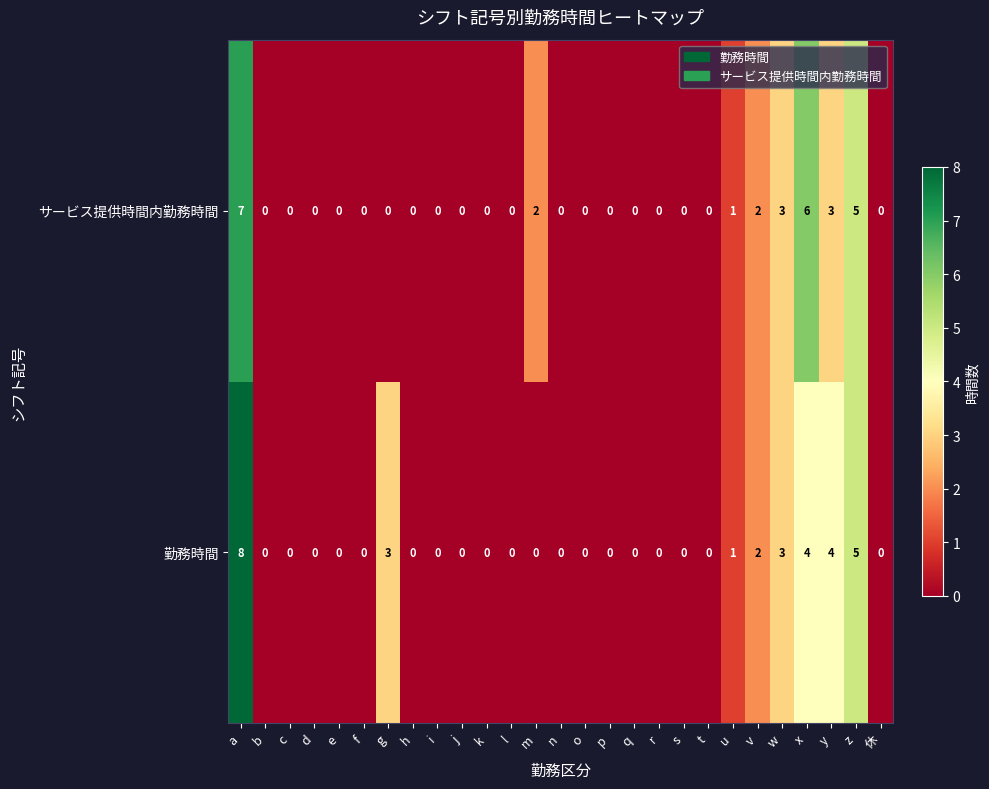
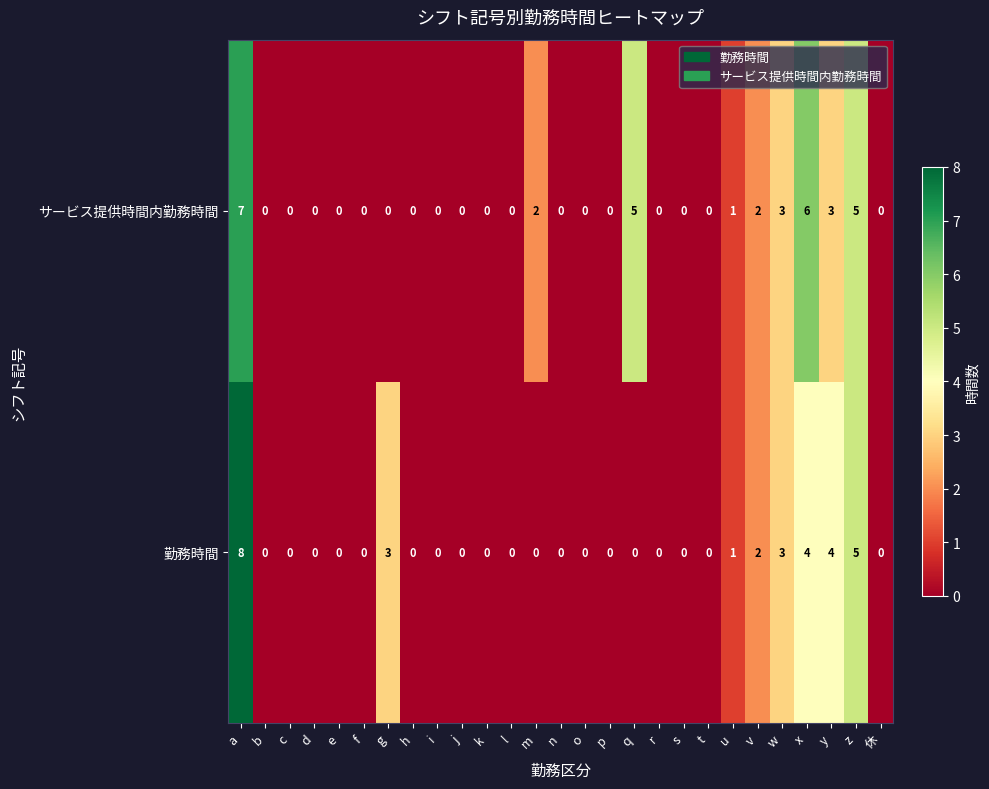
サービス提供時間内勤務時間, q: 0 -> 5
